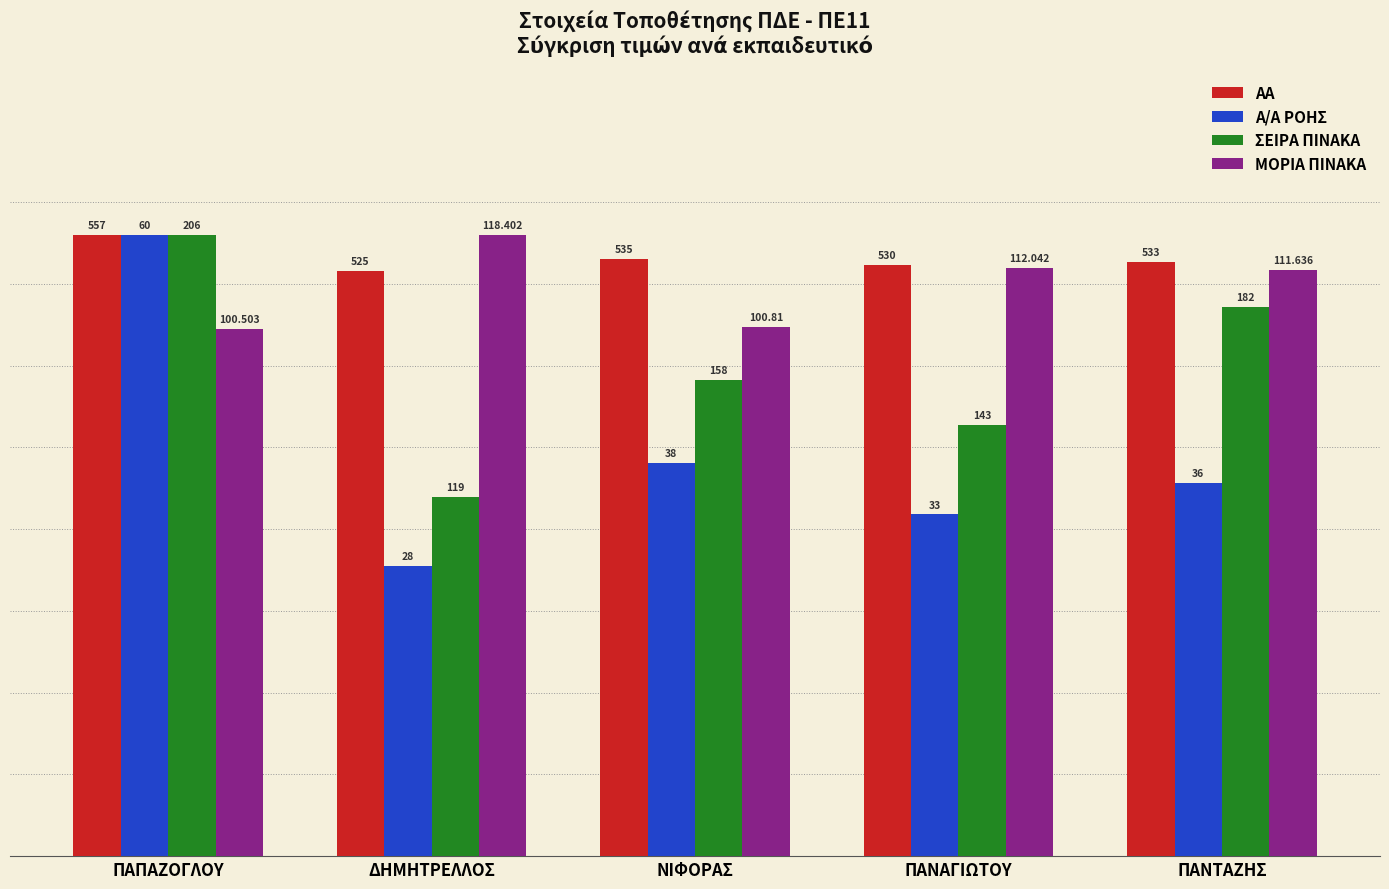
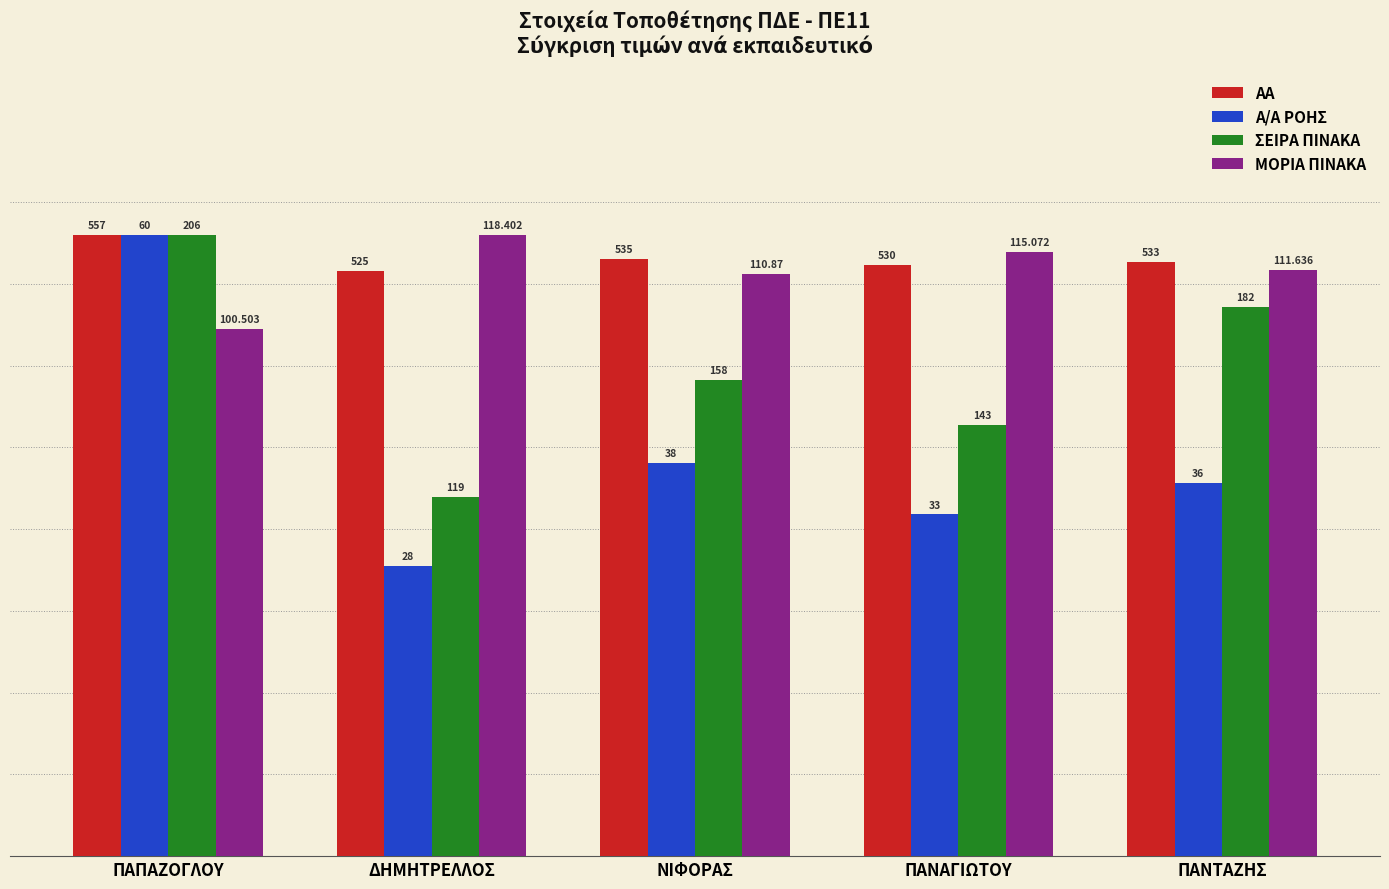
ΜΟΡΙΑ ΠΙΝΑΚΑ, ΝΙΦΟΡΑΣ: 100.81 -> 110.87
ΜΟΡΙΑ ΠΙΝΑΚΑ, ΠΑΝΑΓΙΩΤΟΥ: 112.042 -> 115.072
